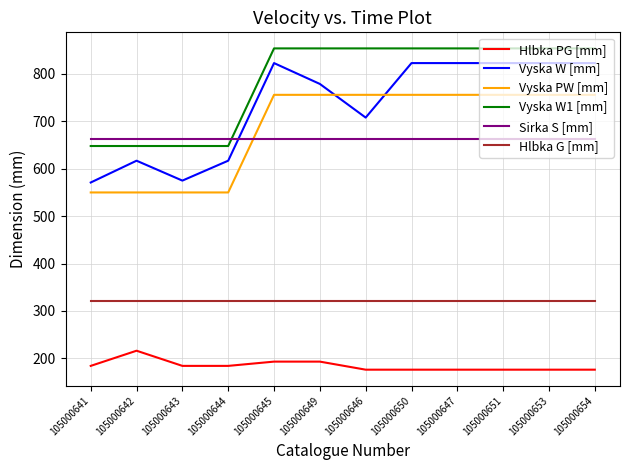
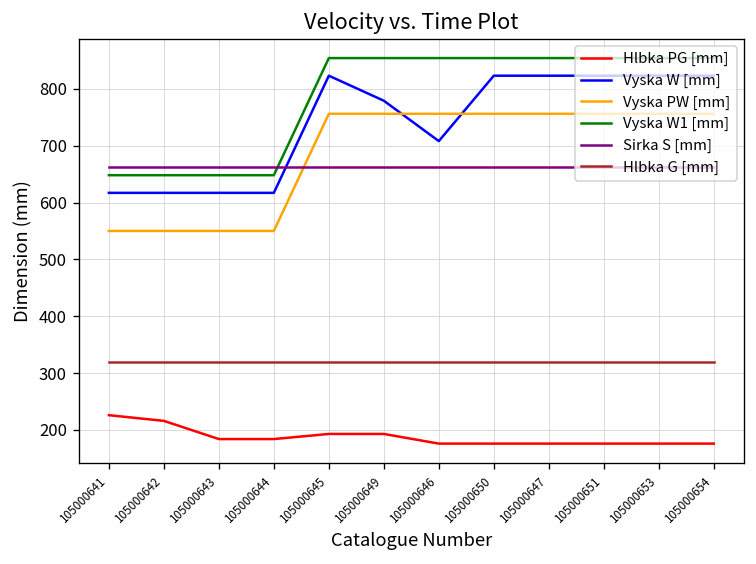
Hlbka PG [mm], 105000641: 180 -> 230
Vyska W [mm], 105000641: 570 -> 620
Vyska W [mm], 105000643: 580 -> 620
